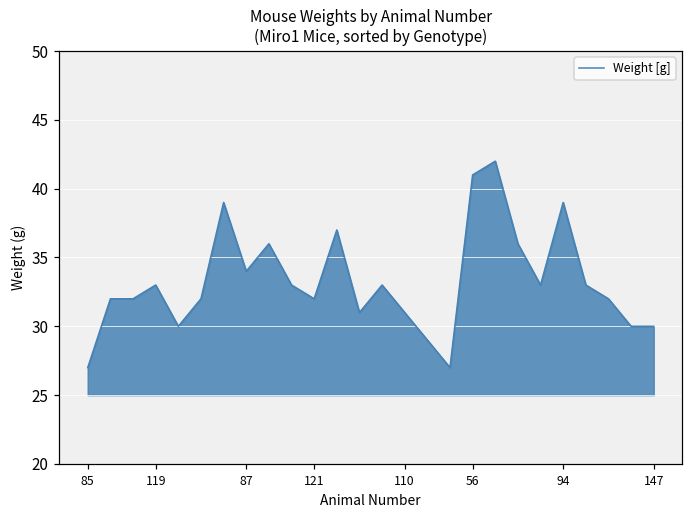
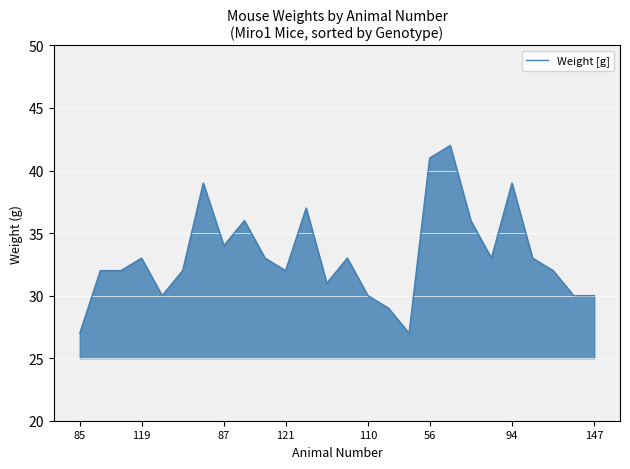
110: 31 -> 30
